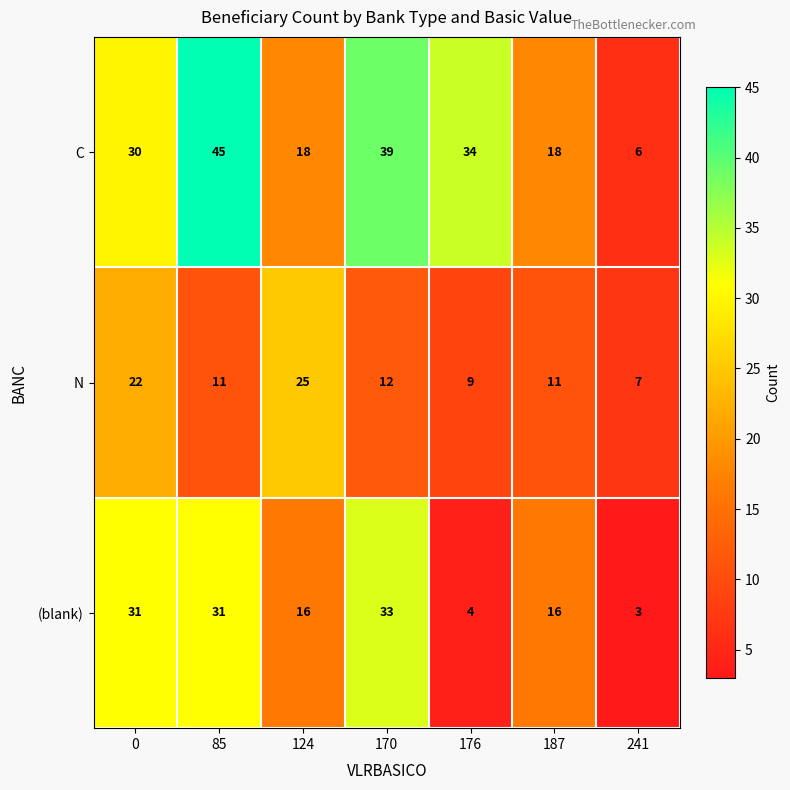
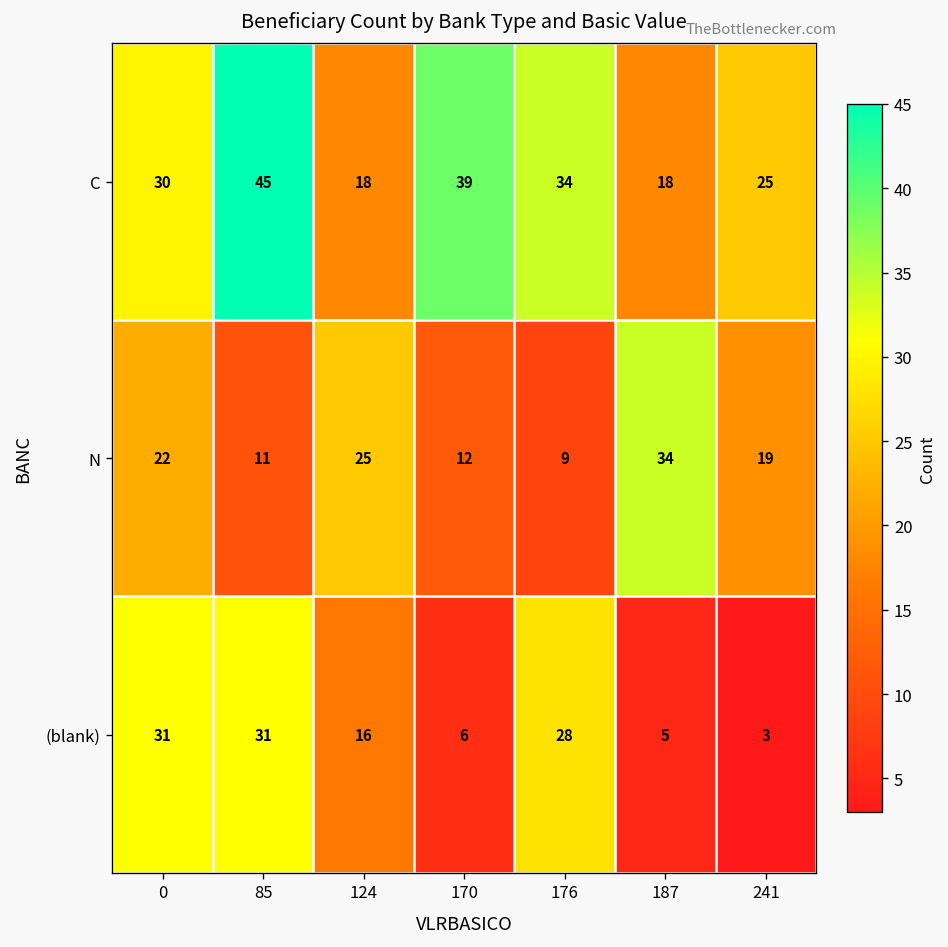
C, 241: 6 -> 25
N, 187: 11 -> 34
N, 241: 7 -> 19
(blank), 170: 33 -> 6
(blank), 176: 4 -> 28
(blank), 187: 16 -> 5
